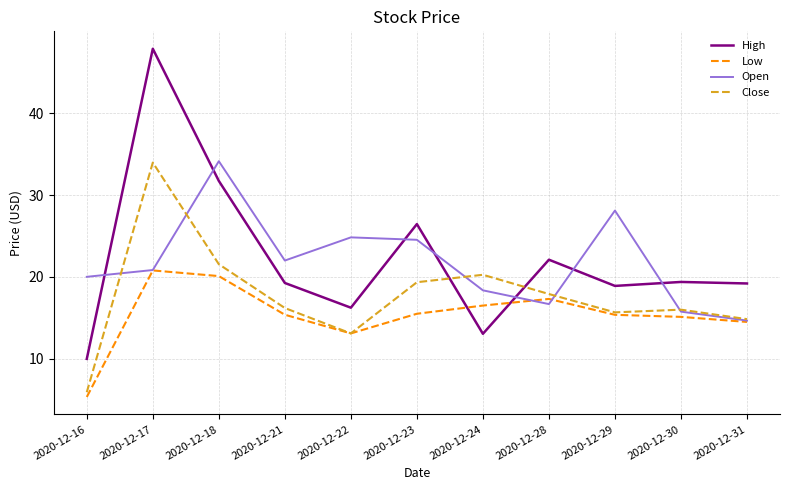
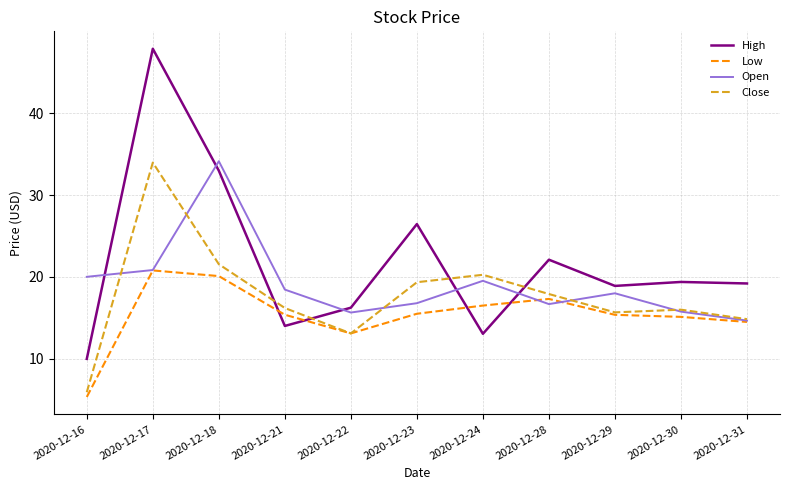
High, 2020-12-18: 32 -> 33
High, 2020-12-21: 19 -> 14
Open, 2020-12-21: 22 -> 18
Open, 2020-12-22: 25 -> 16
Open, 2020-12-23: 25 -> 17
Open, 2020-12-24: 18 -> 20
Open, 2020-12-29: 28 -> 18
